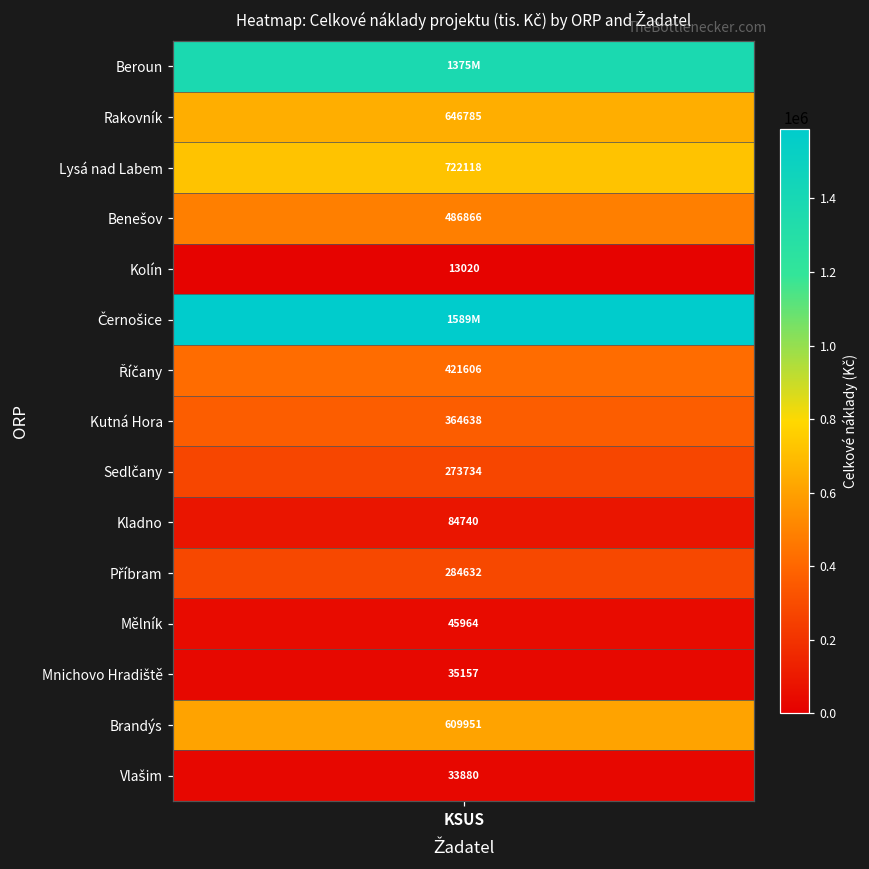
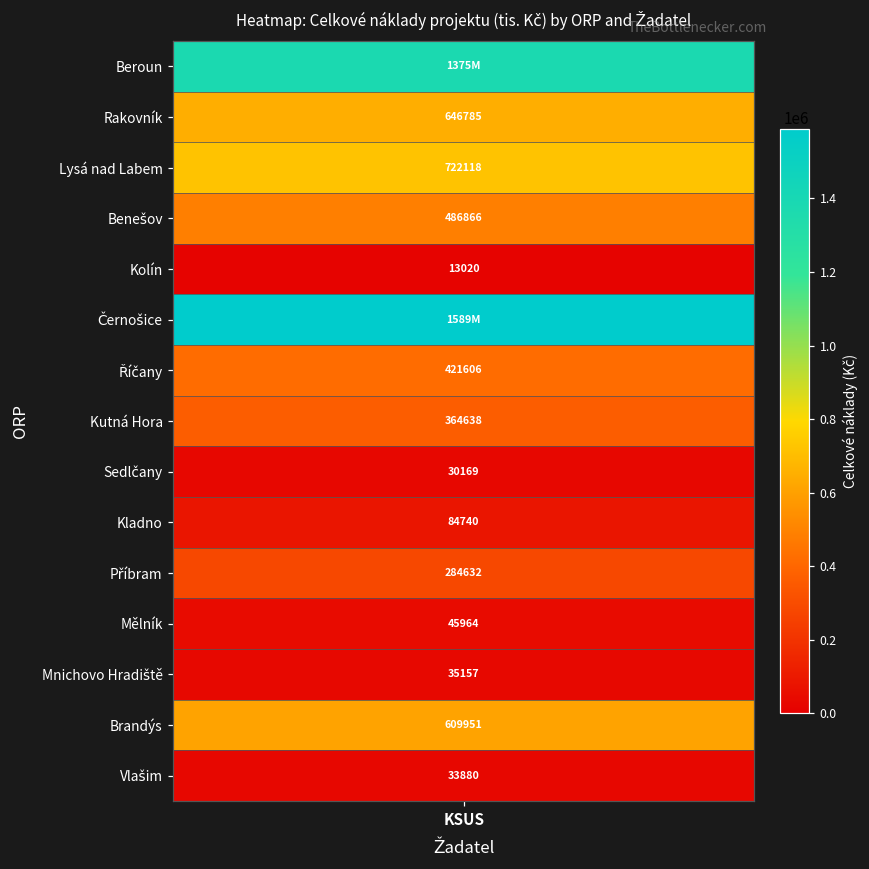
Sedlčany, KSUS: 273734 -> 30169
